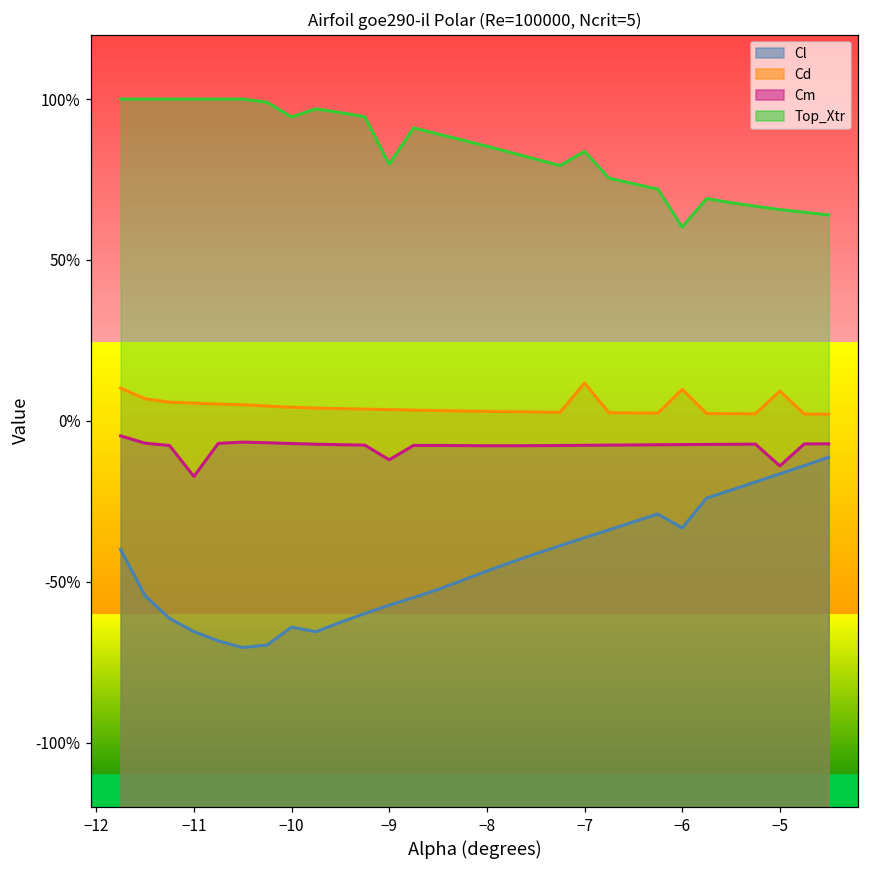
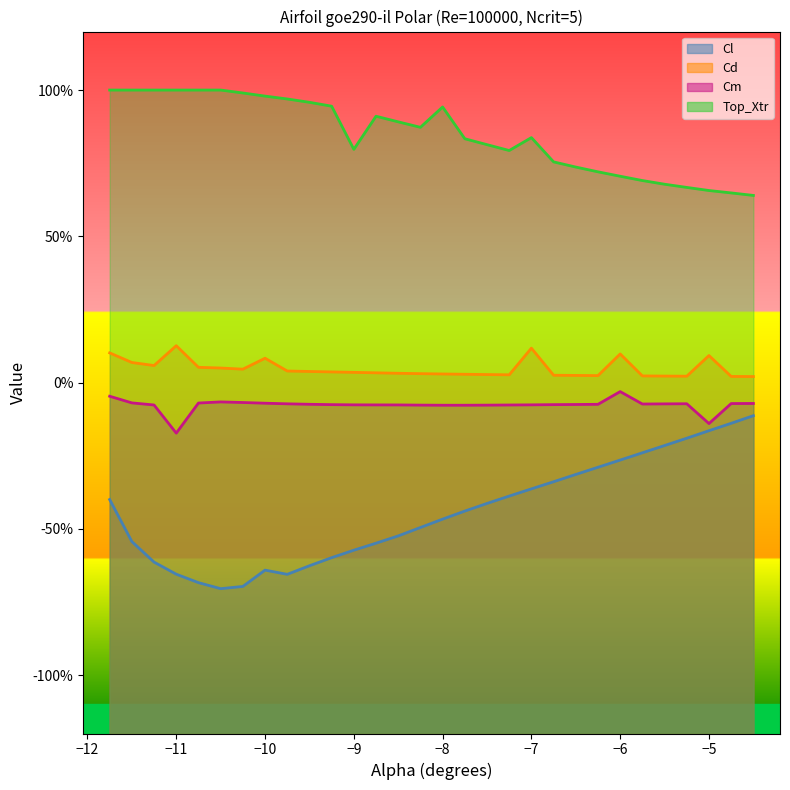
Cd, −11: 5% -> 13%
Cd, −10: 4% -> 8%
Top_Xtr, −10: 94% -> 98%
Cm, −9: -12% -> -8%
Top_Xtr, −8: 85% -> 94%
Cl, −6: -33% -> -27%
Cm, −6: -7% -> -3%
Top_Xtr, −6: 60% -> 71%
